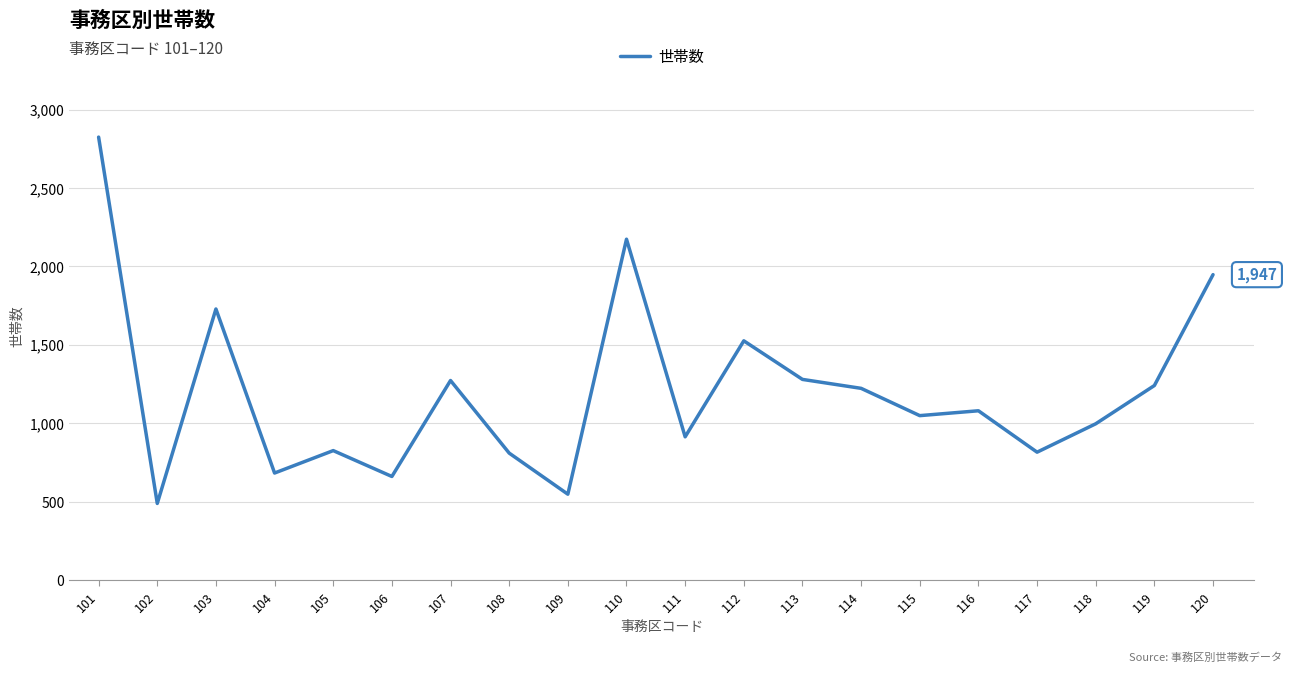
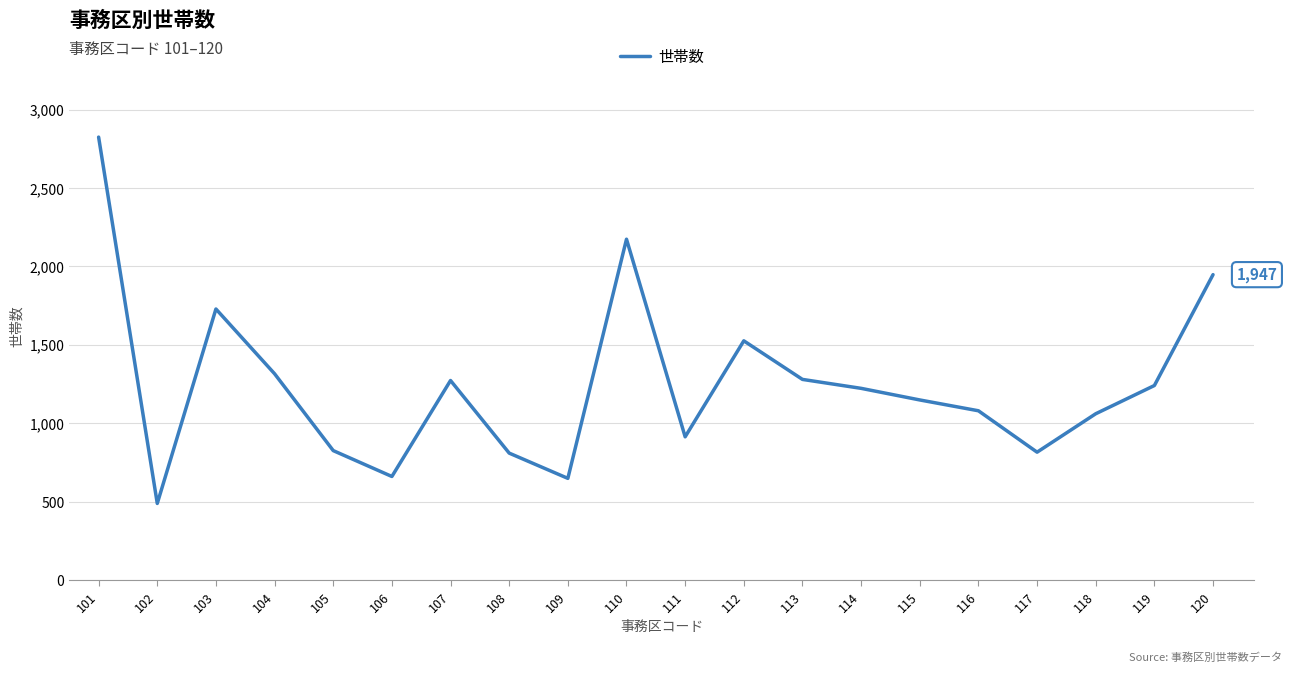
104: 680 -> 1,320
109: 550 -> 650
115: 1,050 -> 1,150
118: 1,000 -> 1,060
